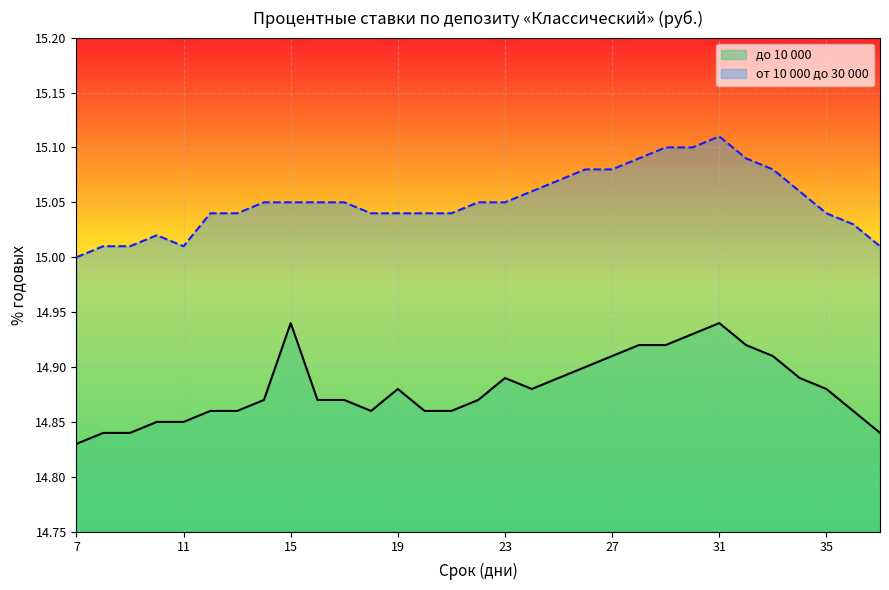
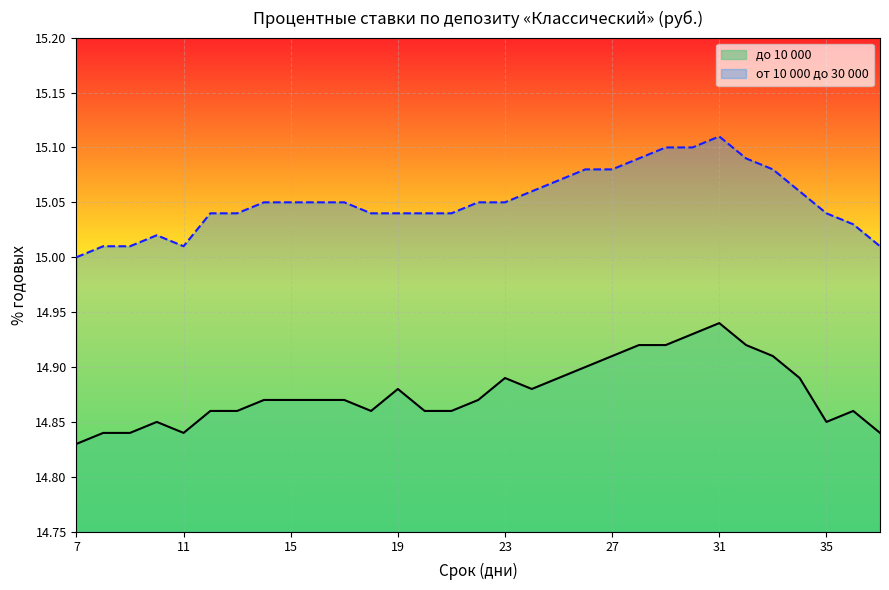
до 10 000, 11: 14.85 -> 14.84
до 10 000, 15: 14.94 -> 14.87
до 10 000, 35: 14.88 -> 14.85
